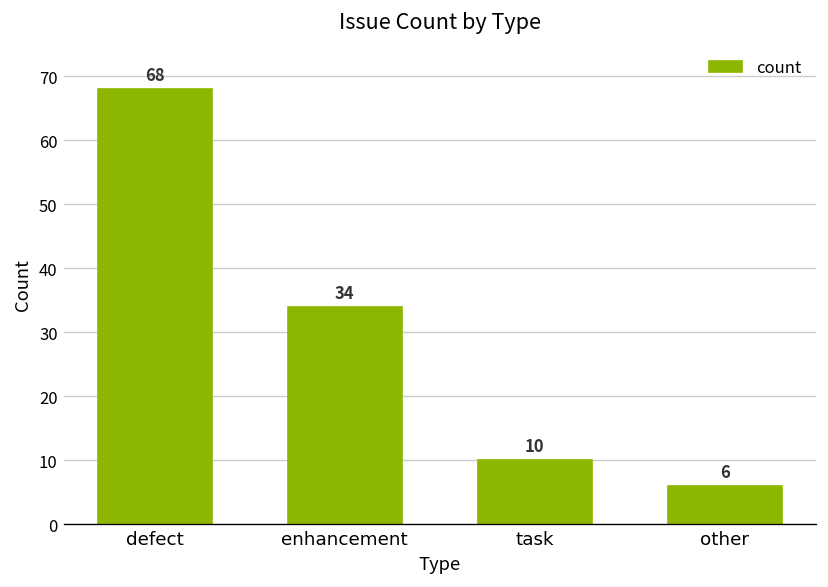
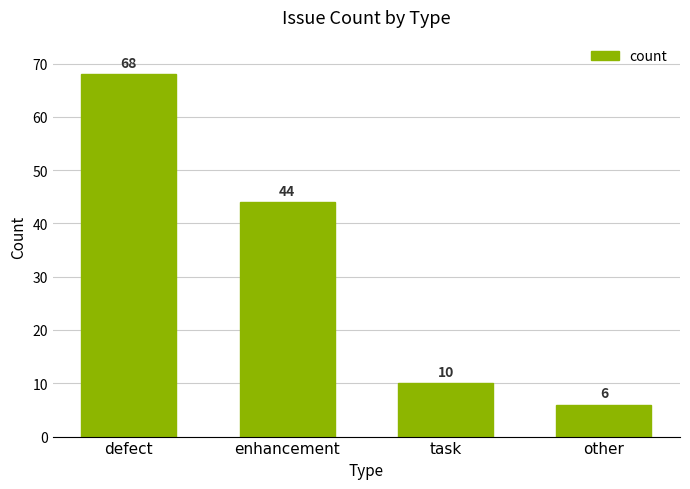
enhancement: 34 -> 44
